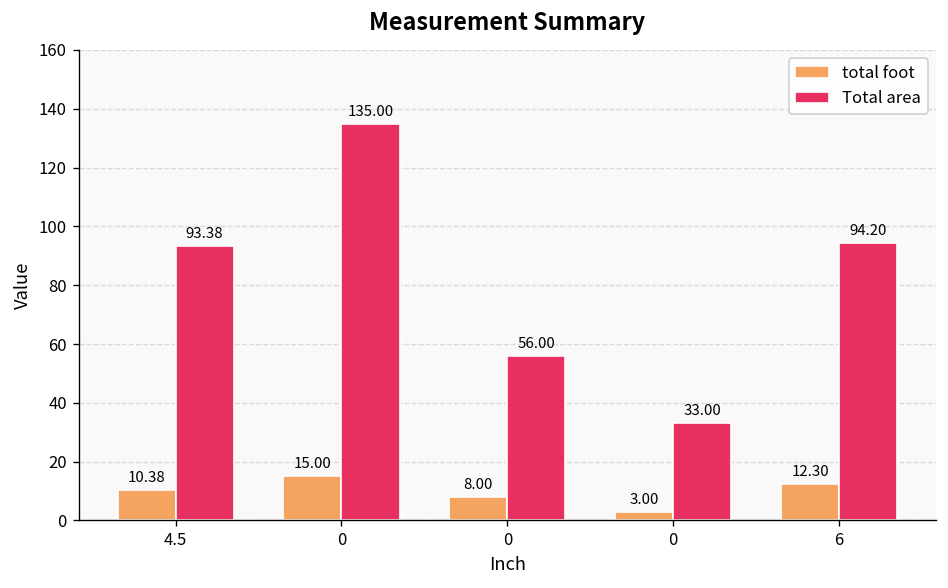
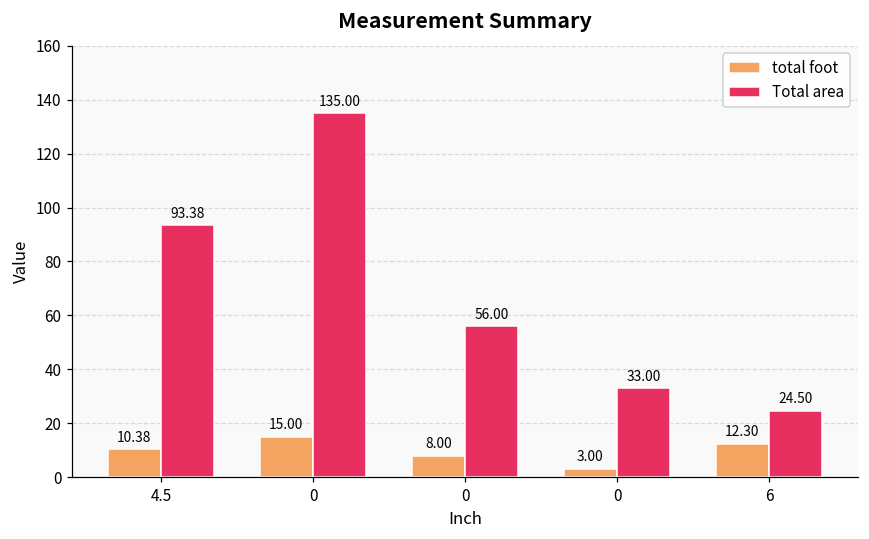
Total area, 6: 94.20 -> 24.50
